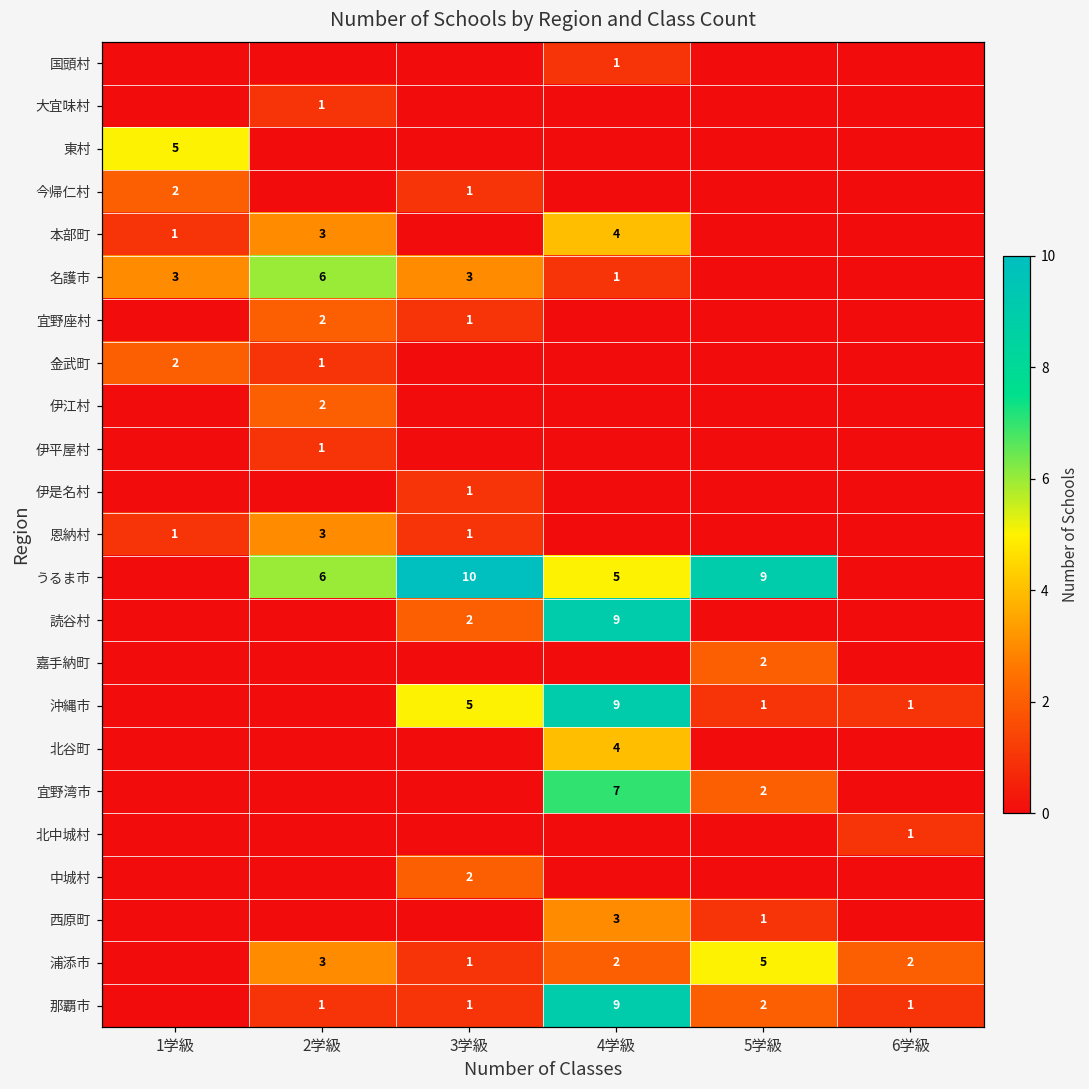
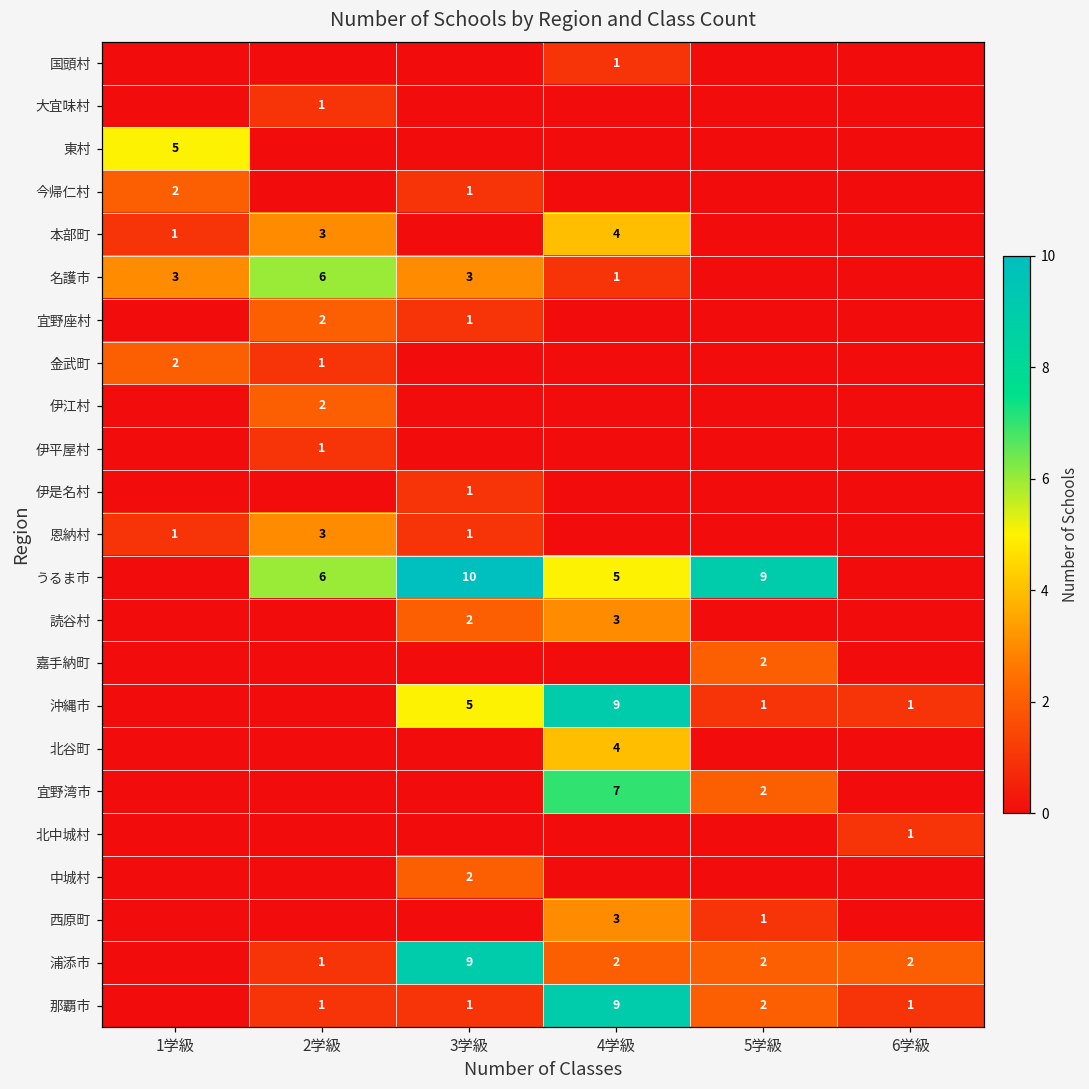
読谷村, 4学級: 9 -> 3
浦添市, 2学級: 3 -> 1
浦添市, 3学級: 1 -> 9
浦添市, 5学級: 5 -> 2
